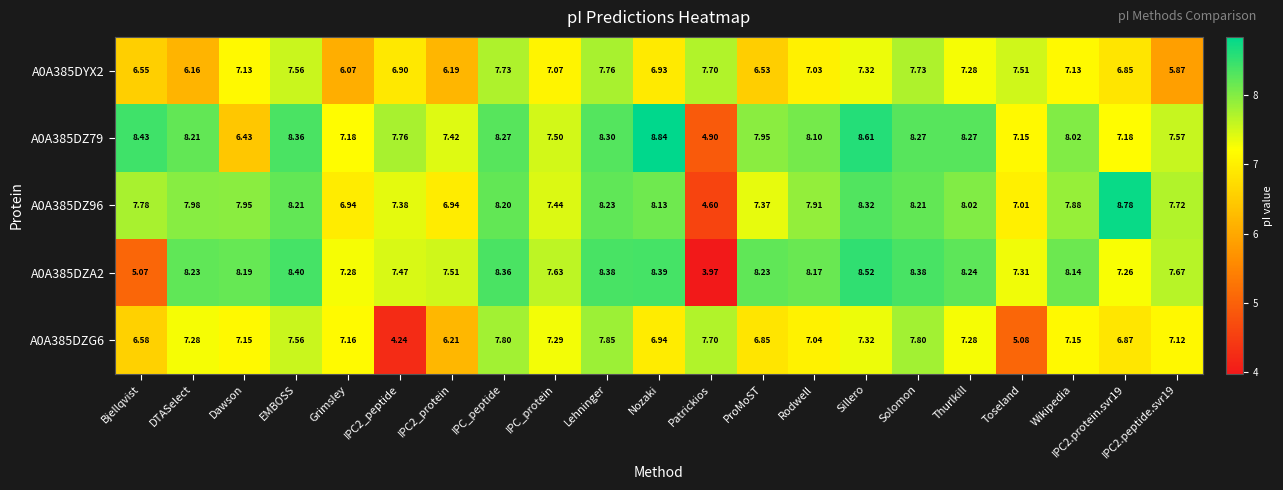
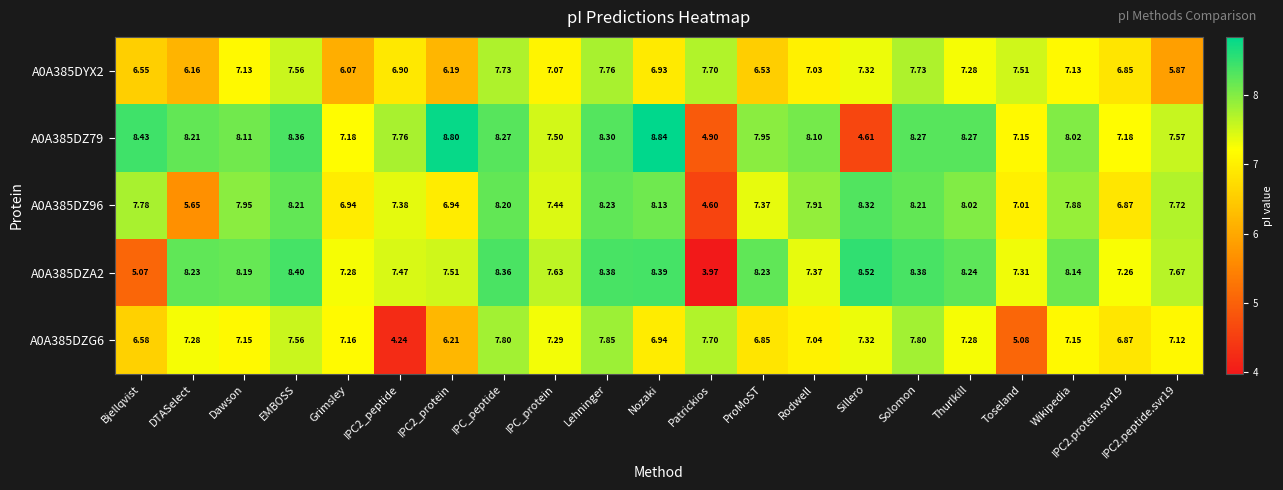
A0A385DZ79, Dawson: 6.43 -> 8.11
A0A385DZ79, IPC2_protein: 7.42 -> 8.80
A0A385DZ79, Sillero: 8.61 -> 4.61
A0A385DZ96, DTASelect: 7.98 -> 5.65
A0A385DZ96, IPC2.protein.svr19: 8.78 -> 6.87
A0A385DZA2, Rodwell: 8.17 -> 7.37
